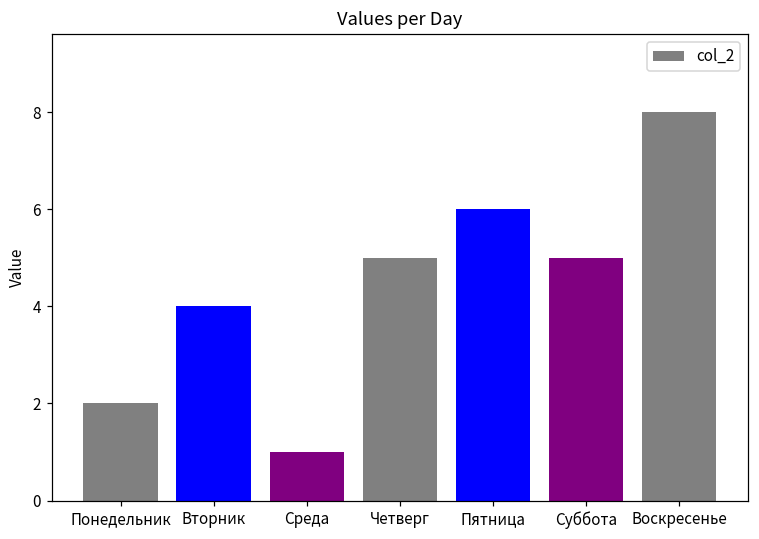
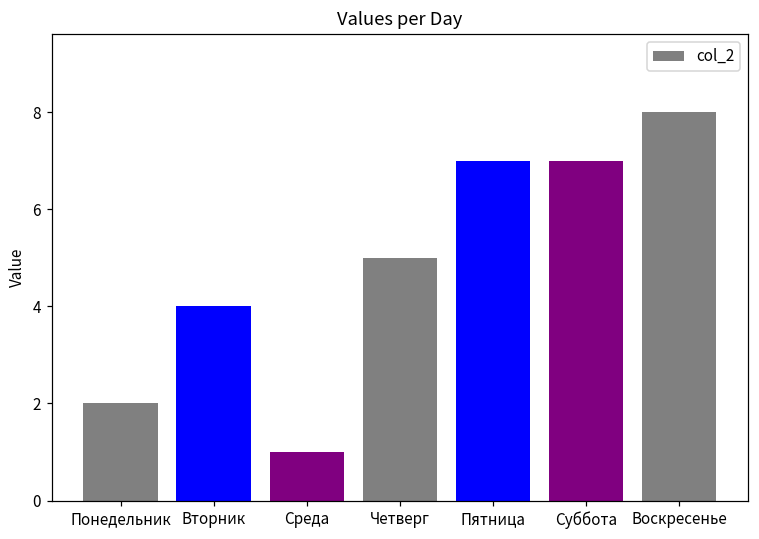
Пятница: 6 -> 7
Суббота: 5 -> 7
